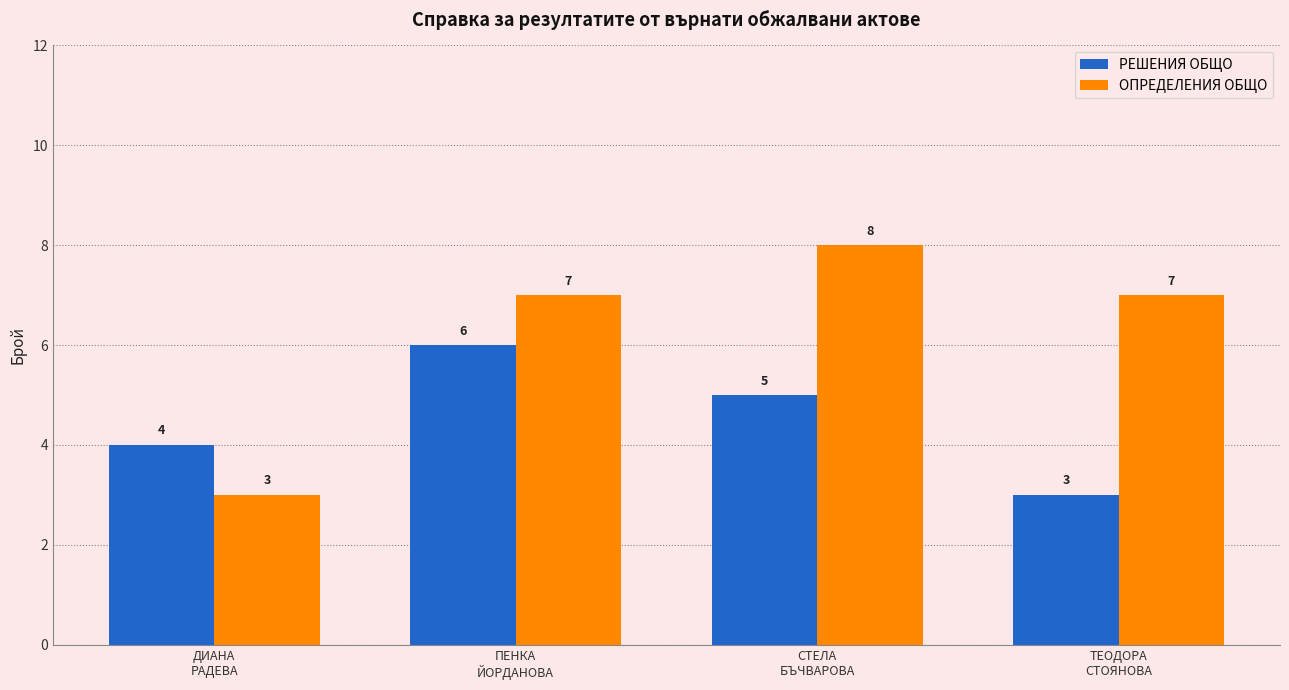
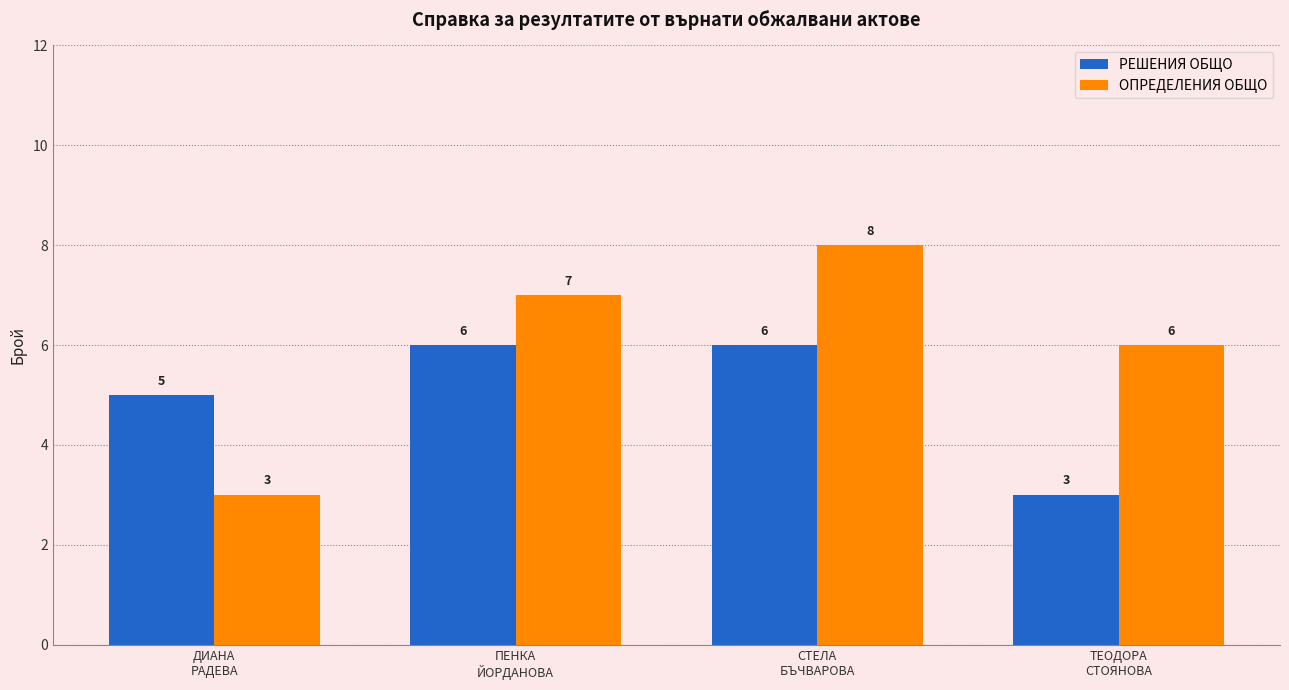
РЕШЕНИЯ ОБЩО, ДИАНА РАДЕВА: 4 -> 5
РЕШЕНИЯ ОБЩО, СТЕЛА БЪЧВАРОВА: 5 -> 6
ОПРЕДЕЛЕНИЯ ОБЩО, ТЕОДОРА СТОЯНОВА: 7 -> 6
